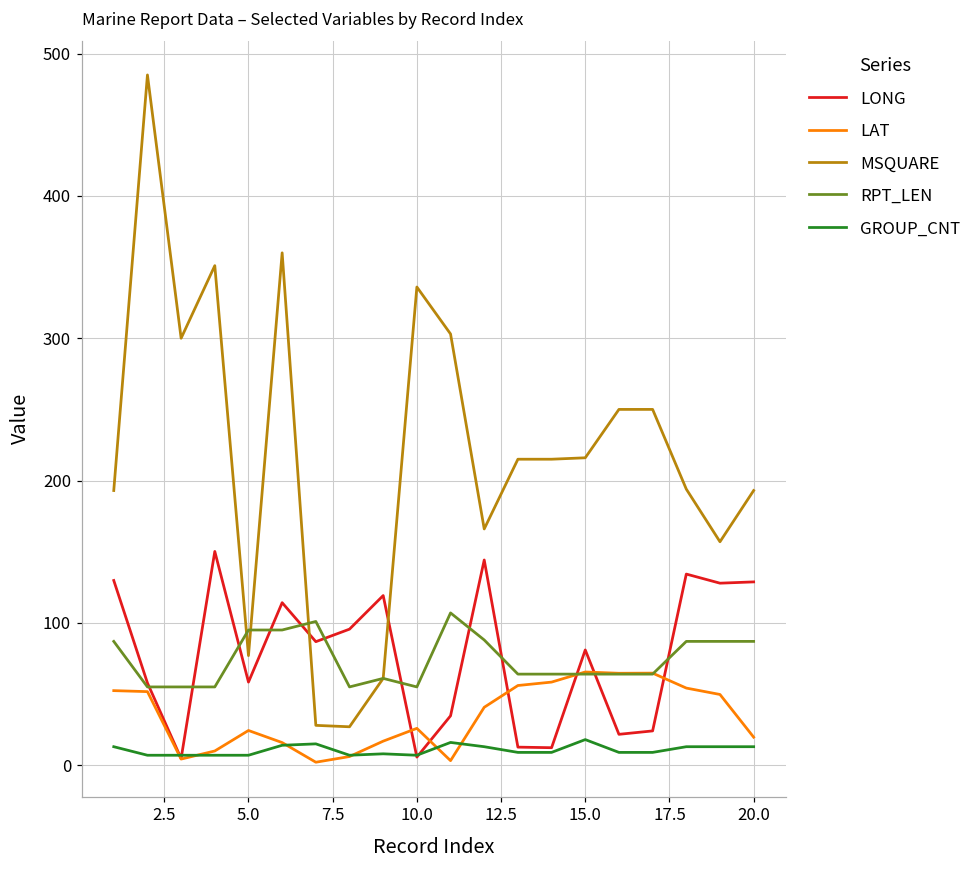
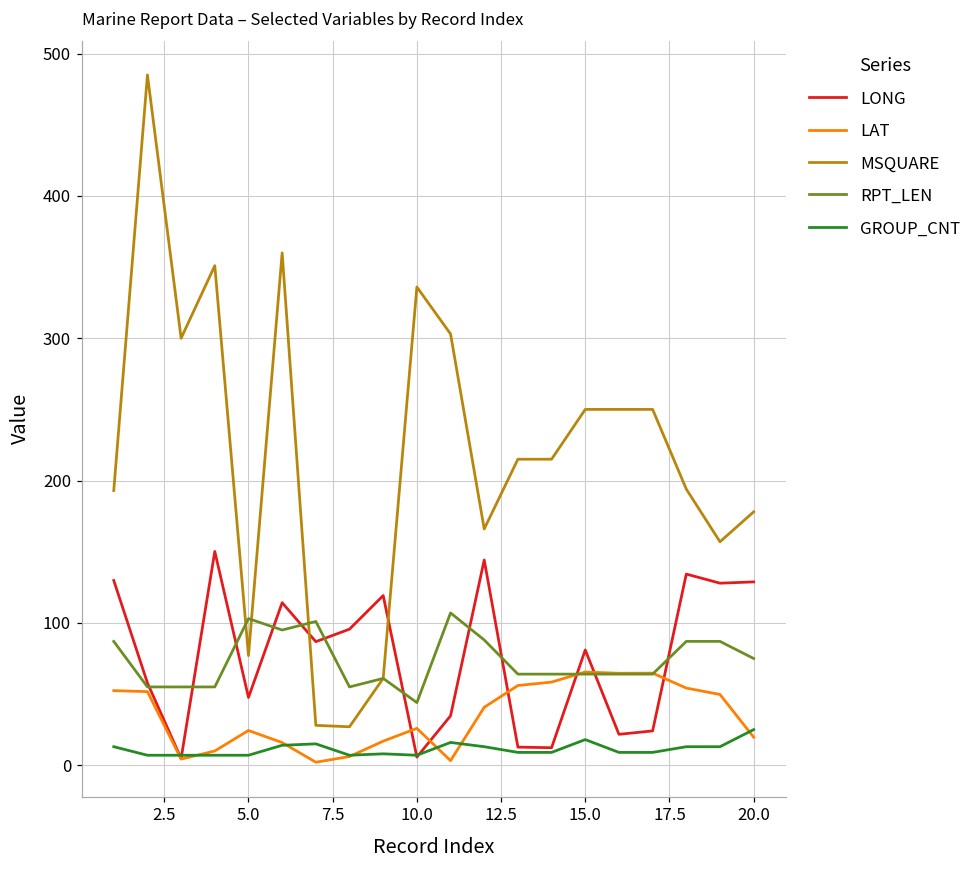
LONG, 5.0: 58 -> 48
RPT_LEN, 5.0: 95 -> 103
RPT_LEN, 10.0: 55 -> 44
MSQUARE, 15.0: 216 -> 250
MSQUARE, 20.0: 193 -> 178
RPT_LEN, 20.0: 87 -> 75
GROUP_CNT, 20.0: 13 -> 25
